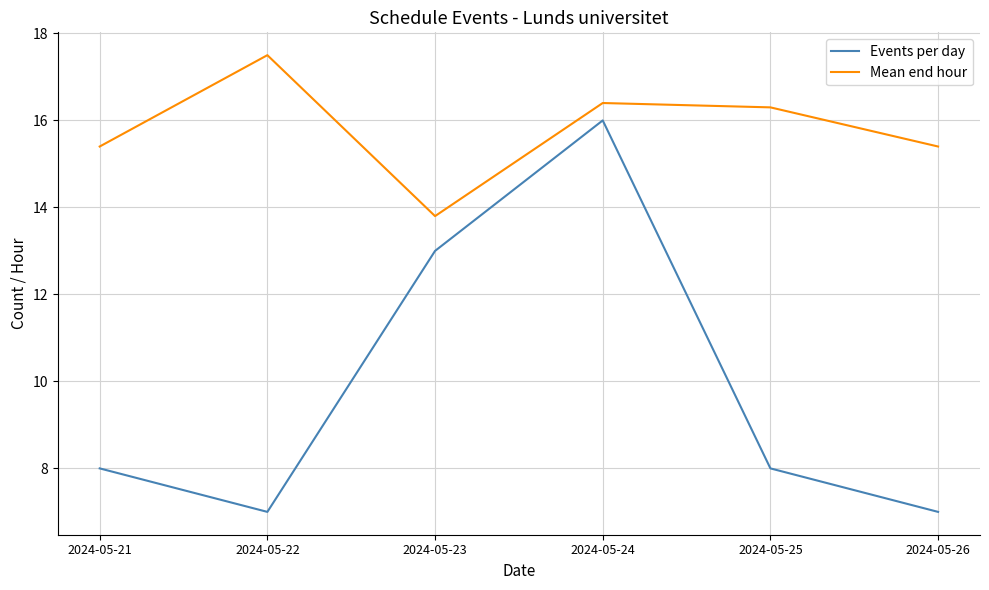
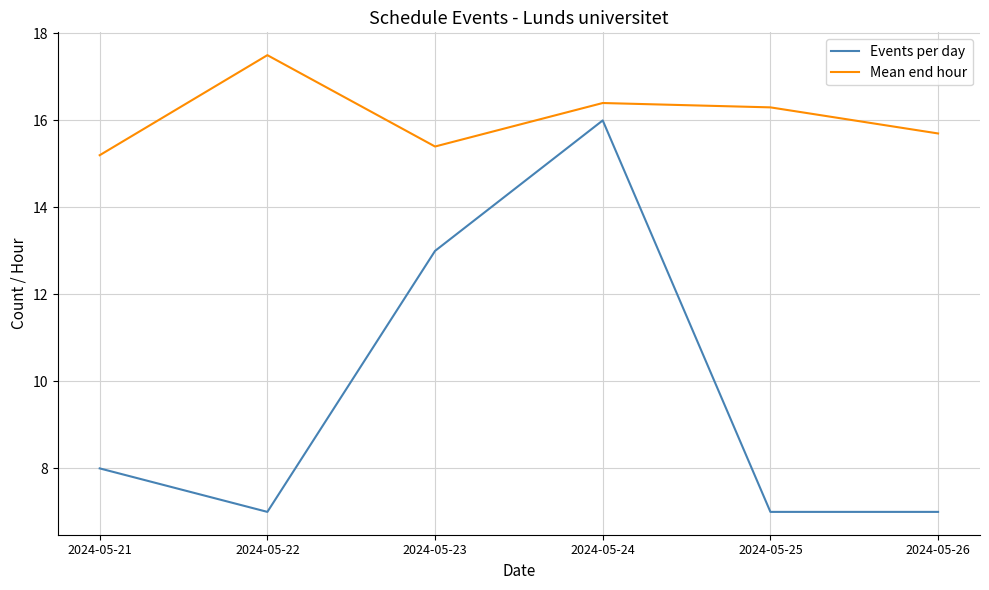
Mean end hour, 2024-05-21: 15.4 -> 15.2
Mean end hour, 2024-05-23: 13.8 -> 15.4
Events per day, 2024-05-25: 8 -> 7
Mean end hour, 2024-05-26: 15.4 -> 15.7
